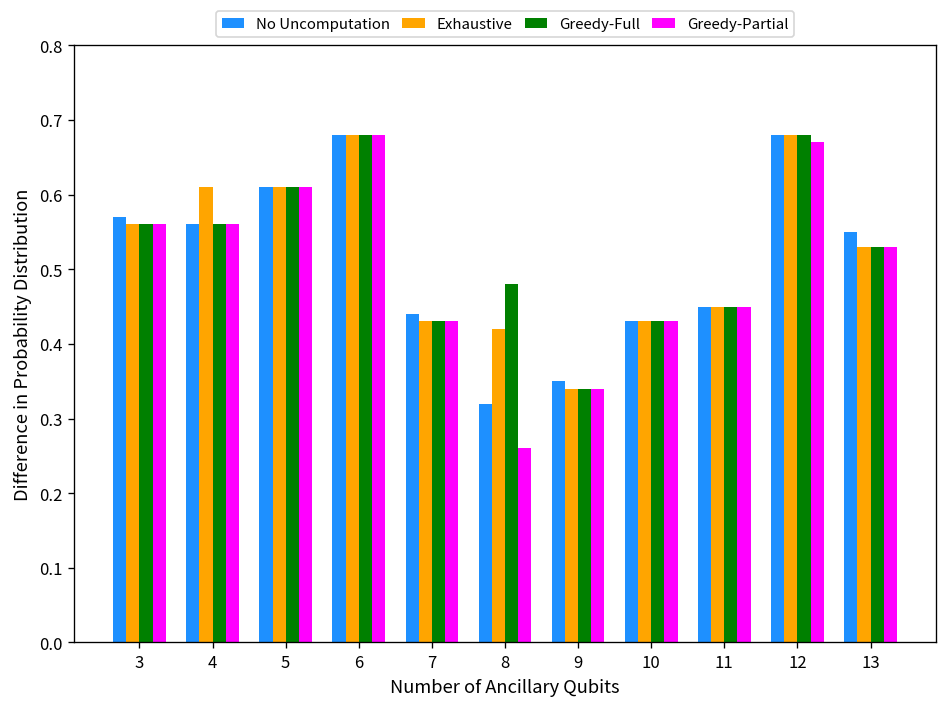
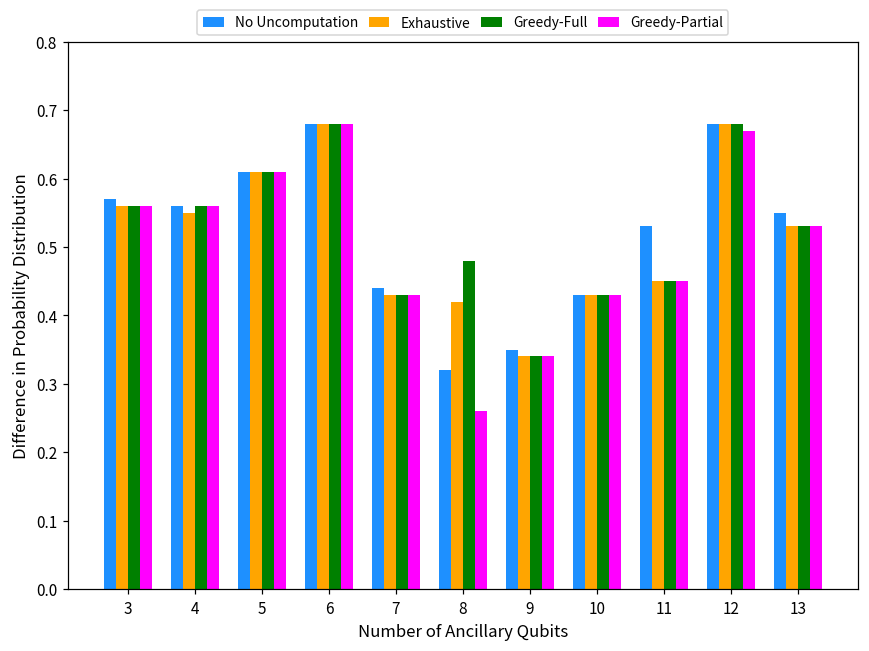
Exhaustive, 4: 0.61 -> 0.55
No Uncomputation, 11: 0.45 -> 0.53
